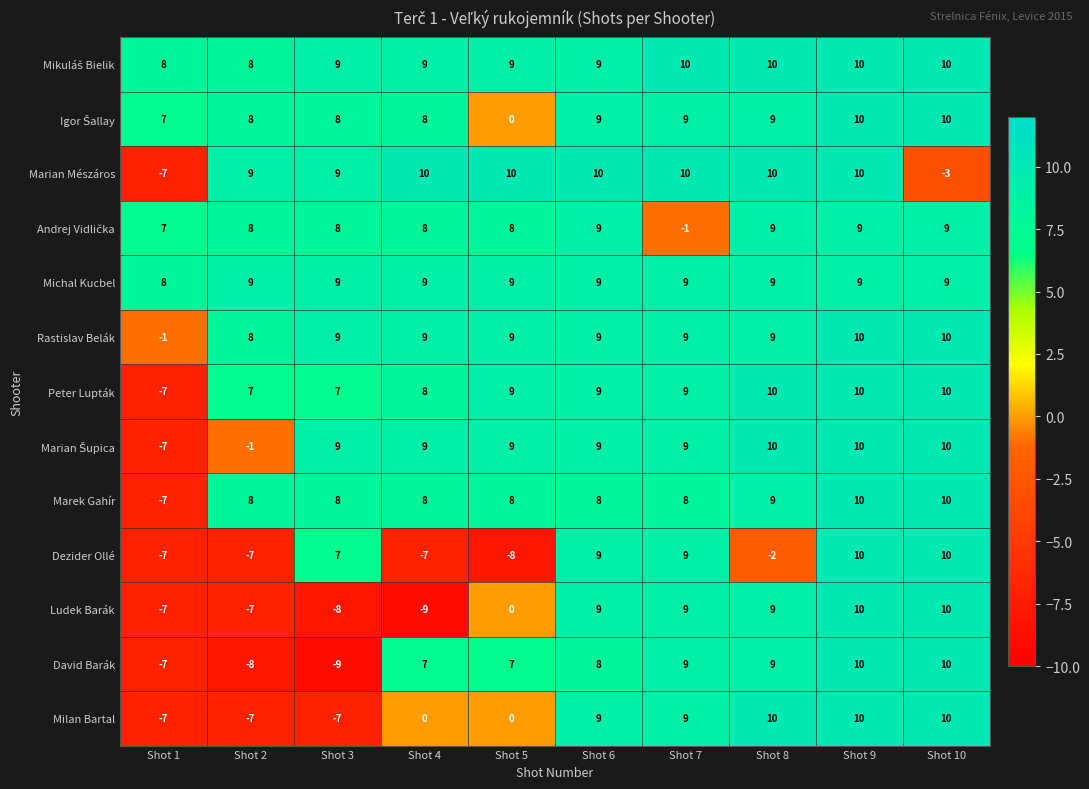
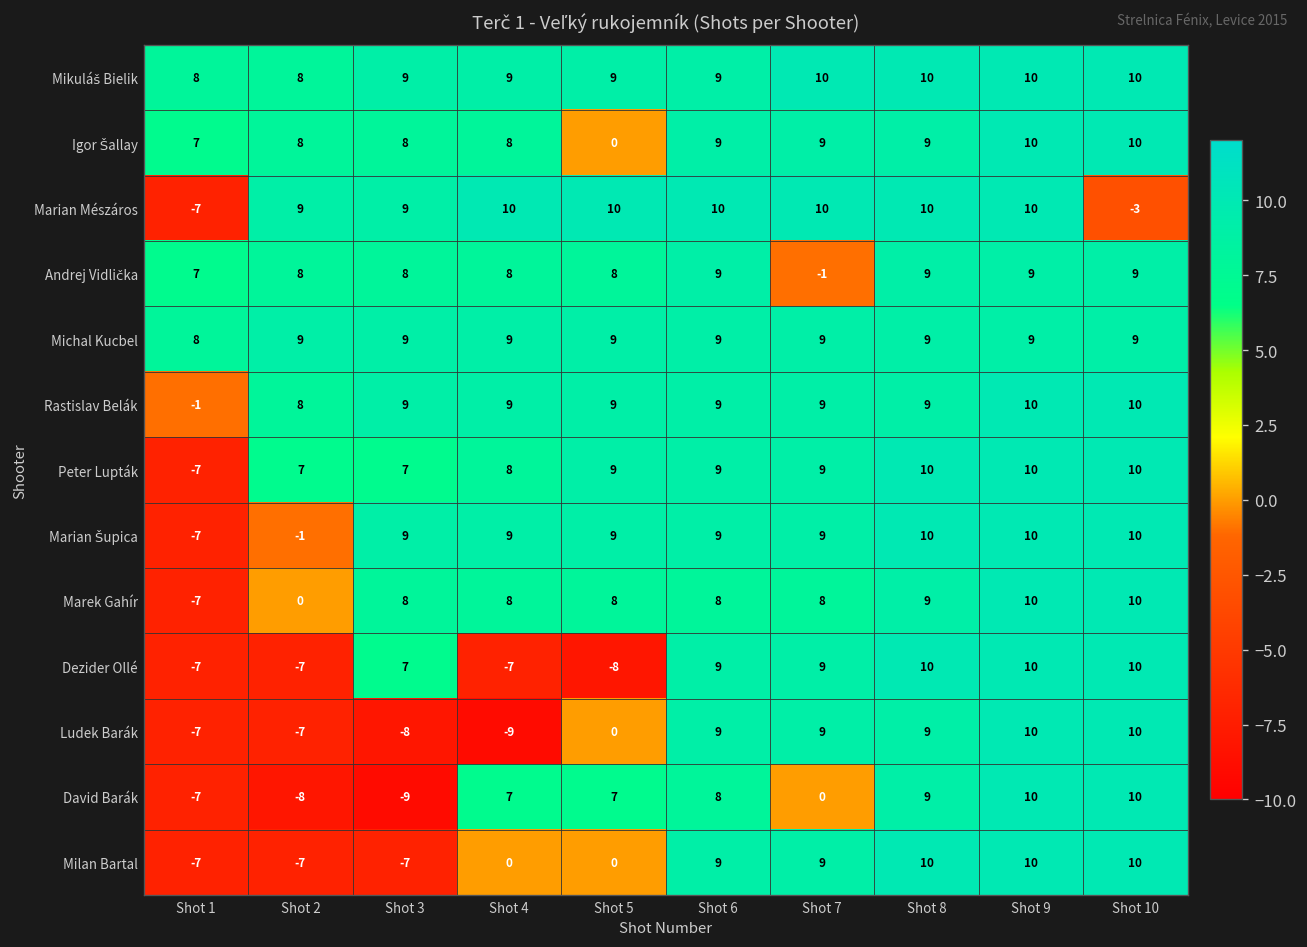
Marek Gahír, Shot 2: 8 -> 0
Dezider Ollé, Shot 8: -2 -> 10
David Barák, Shot 7: 9 -> 0
